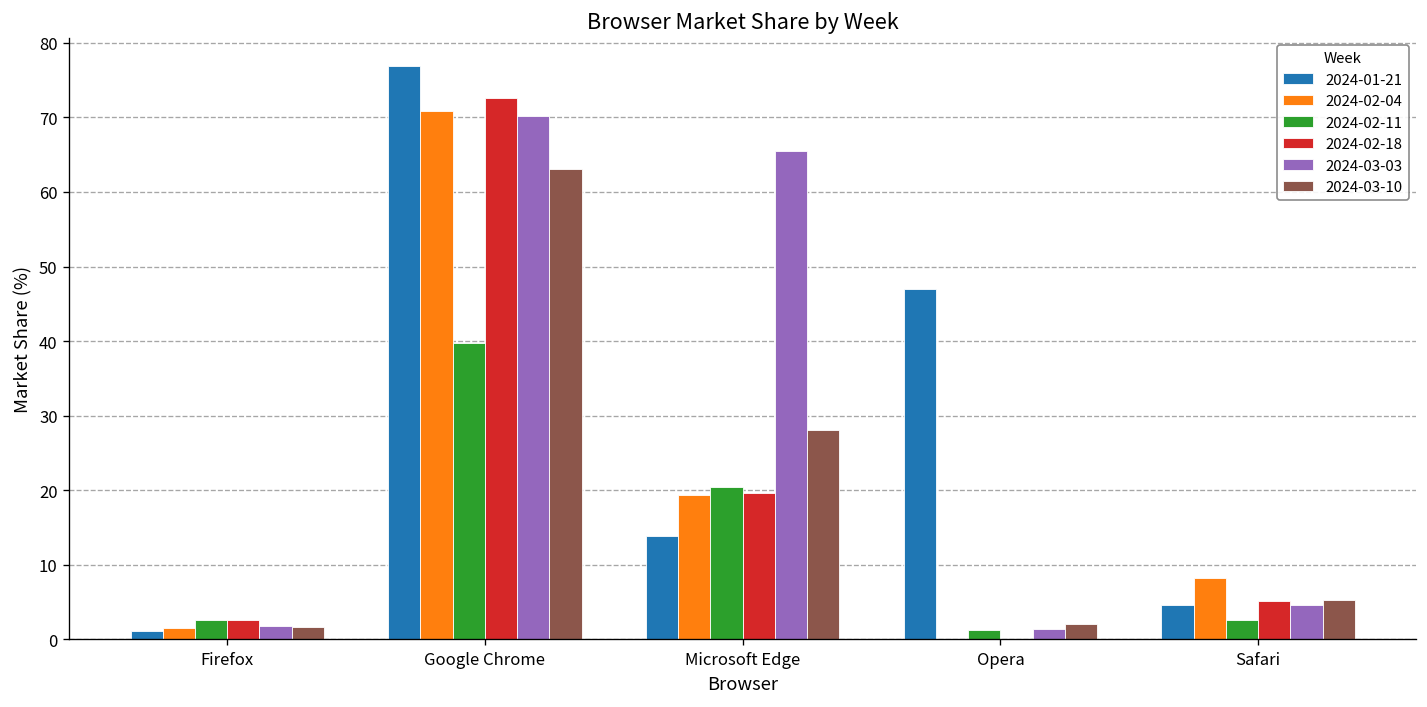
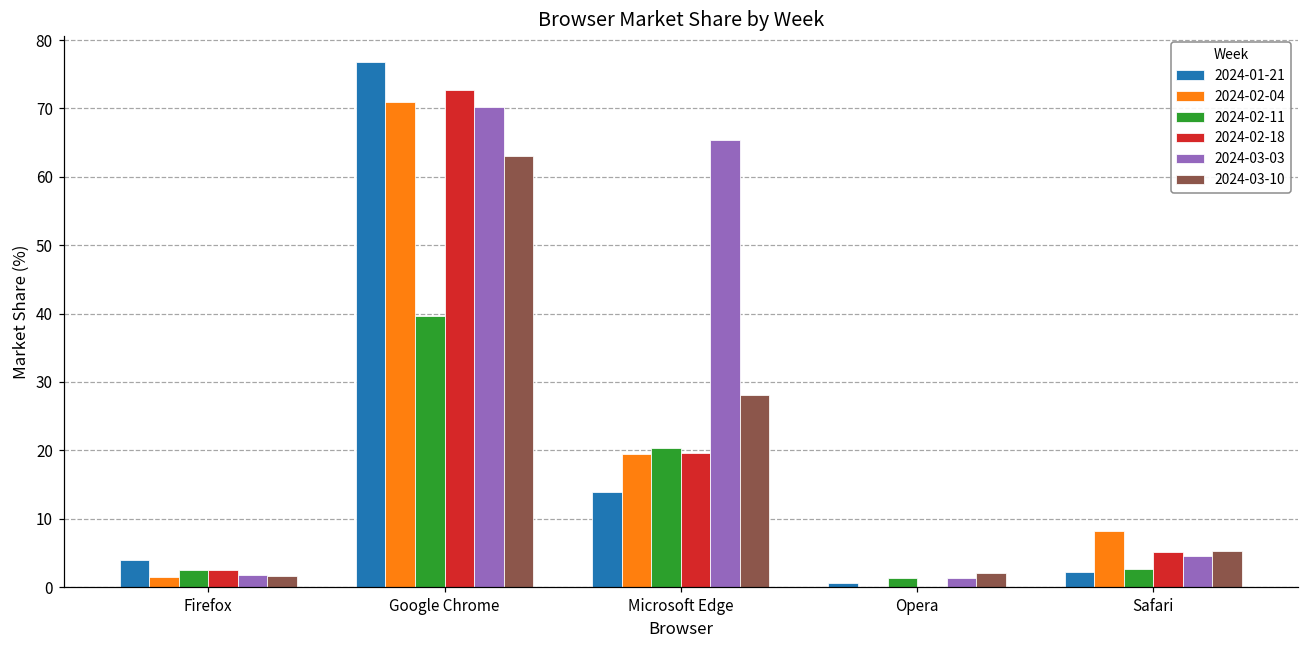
2024-01-21, Firefox: 1 -> 4
2024-01-21, Opera: 47 -> 1
2024-01-21, Safari: 5 -> 2
